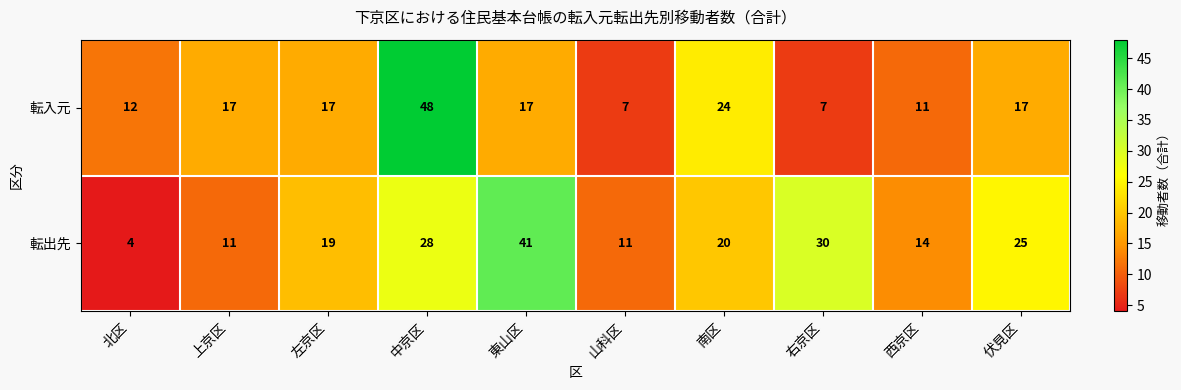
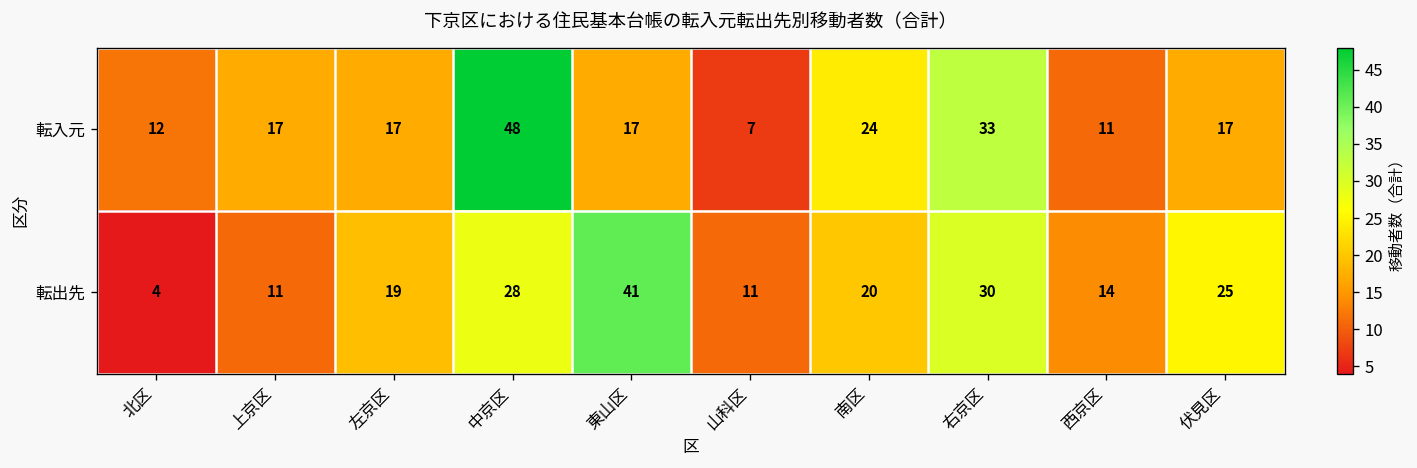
転入元, 右京区: 7 -> 33
